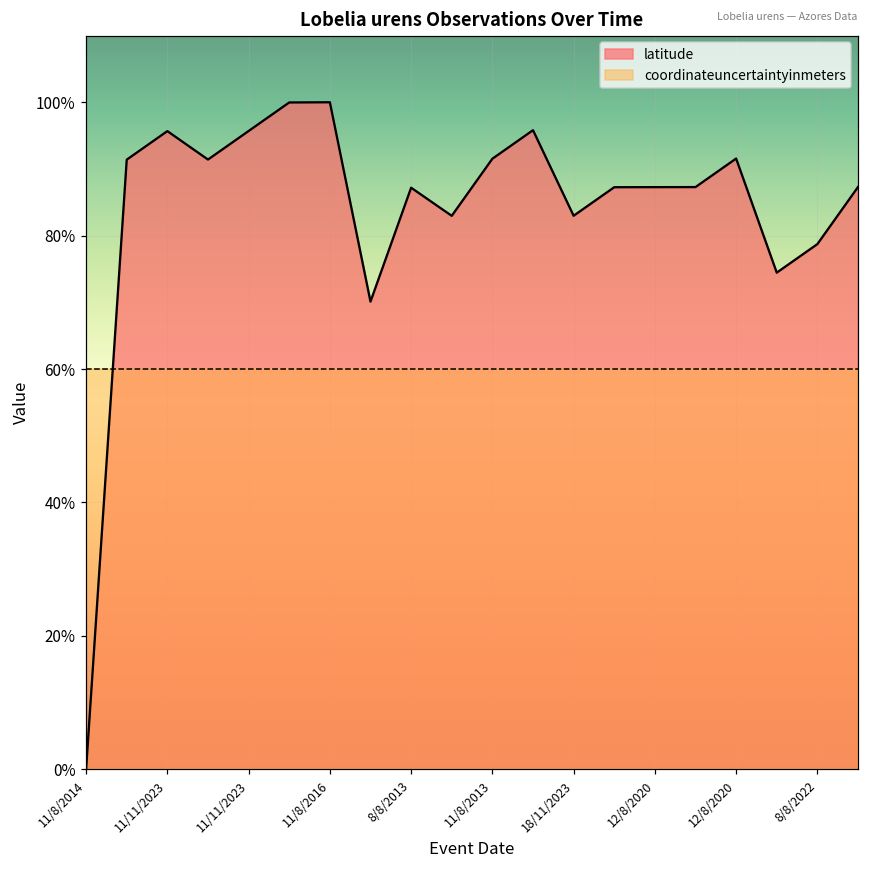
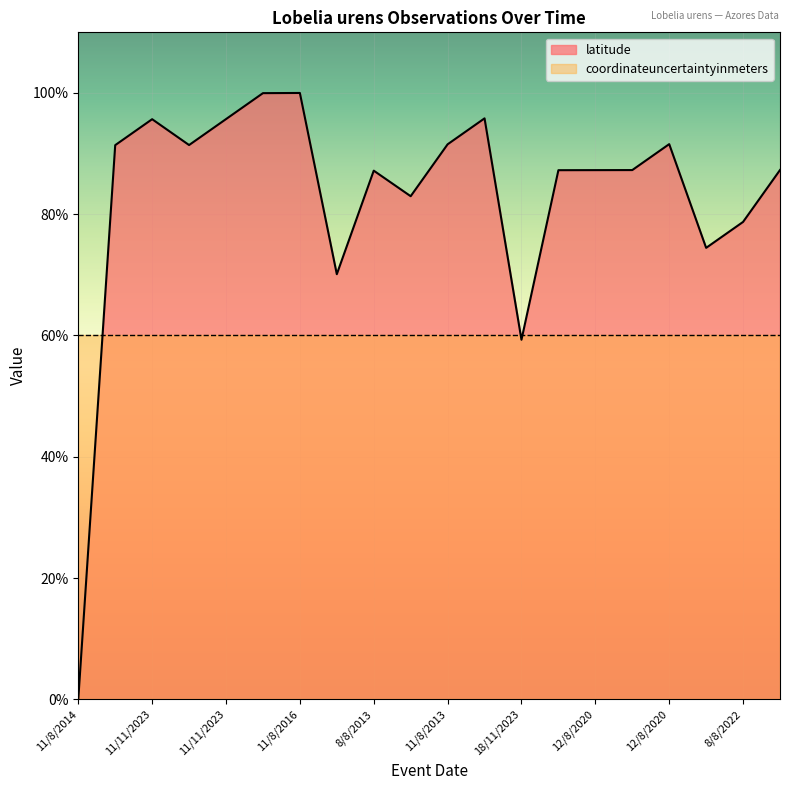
latitude, 18/11/2023: 83% -> 59%
